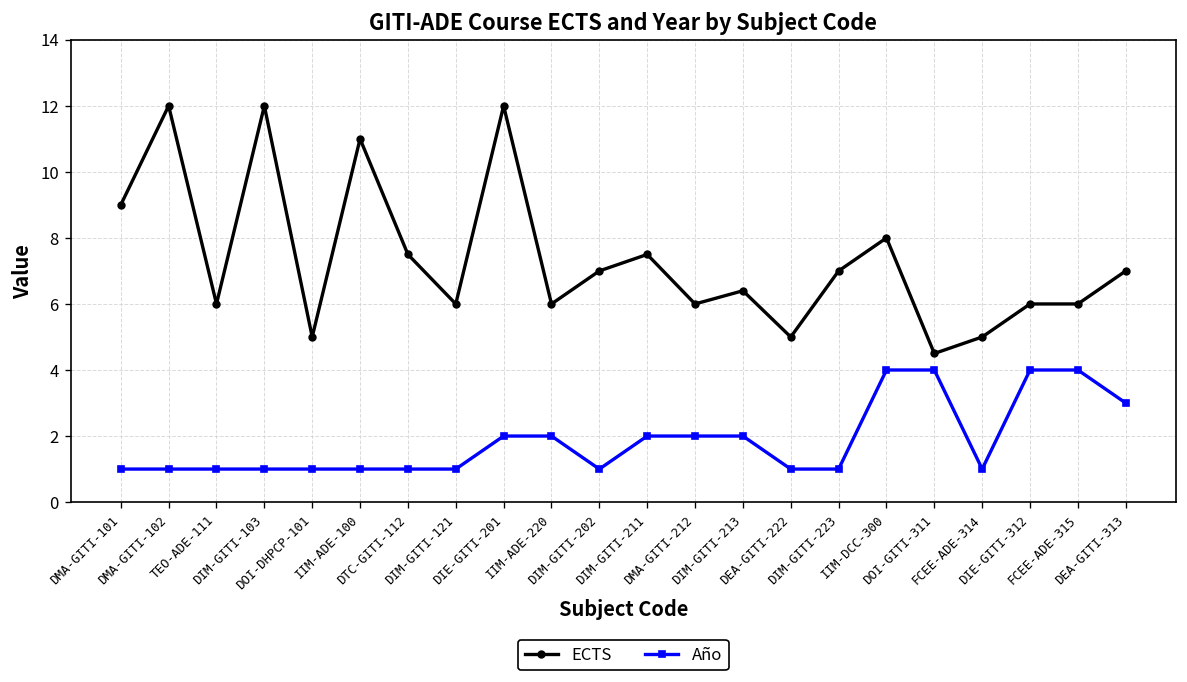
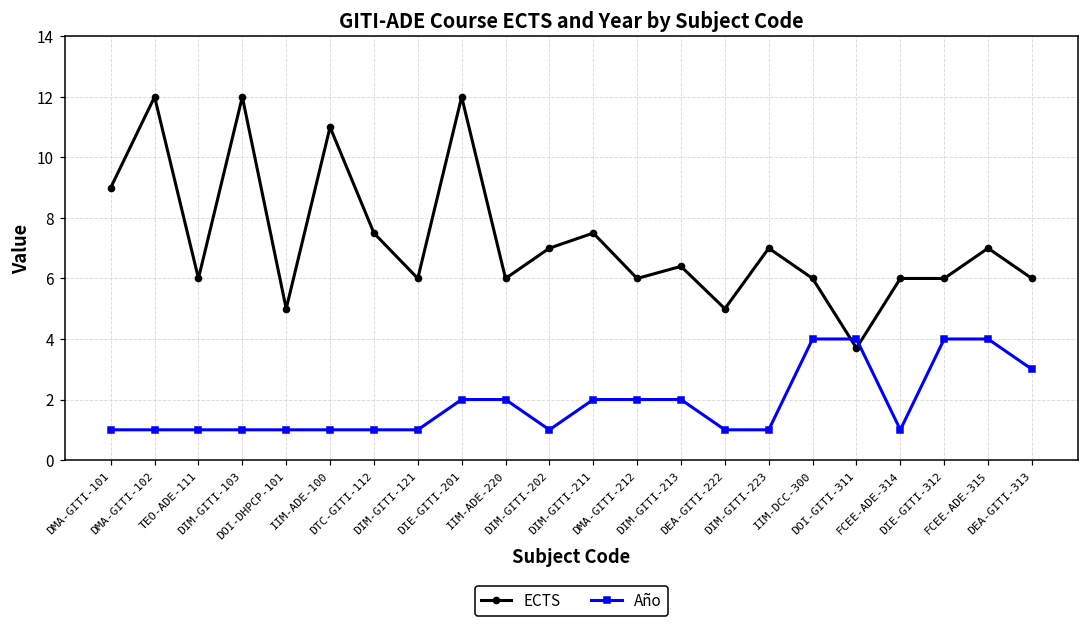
ECTS, IIM-DCC-300: 8 -> 6
ECTS, DOI-GITI-311: 4.5 -> 3.7
ECTS, FCEE-ADE-314: 5 -> 6
ECTS, FCEE-ADE-315: 6 -> 7
ECTS, DEA-GITI-313: 7 -> 6
